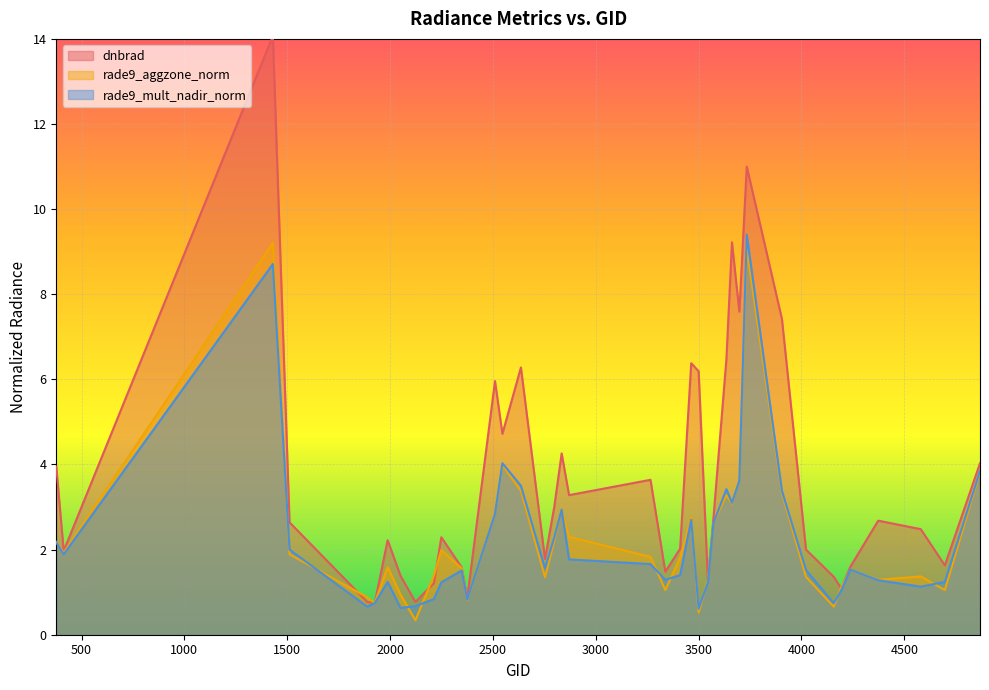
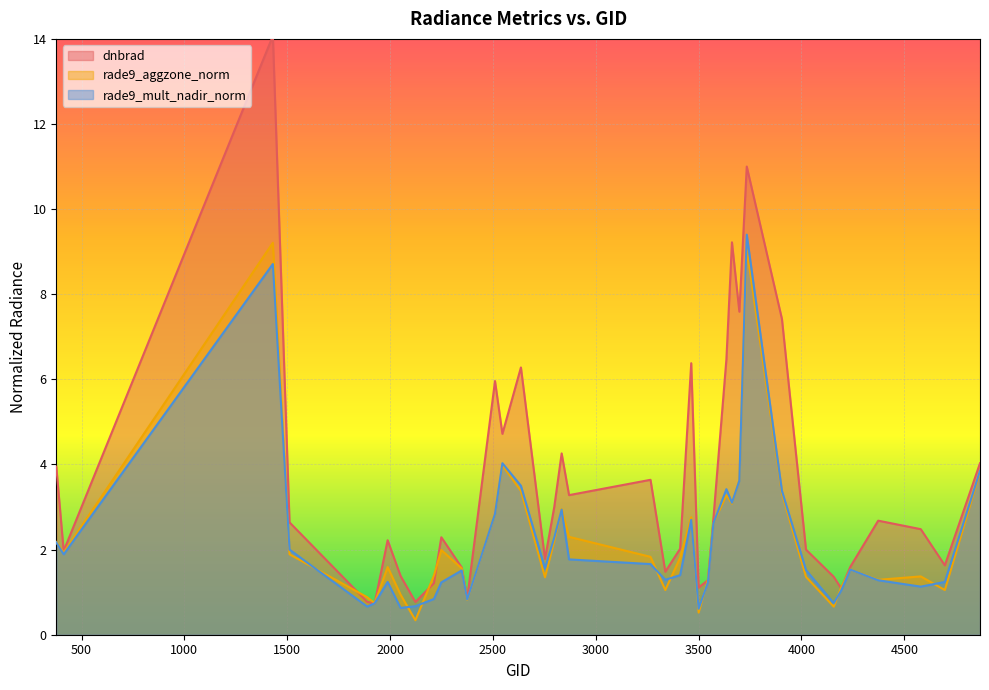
dnbrad, 3500: 6.2 -> 1.1
